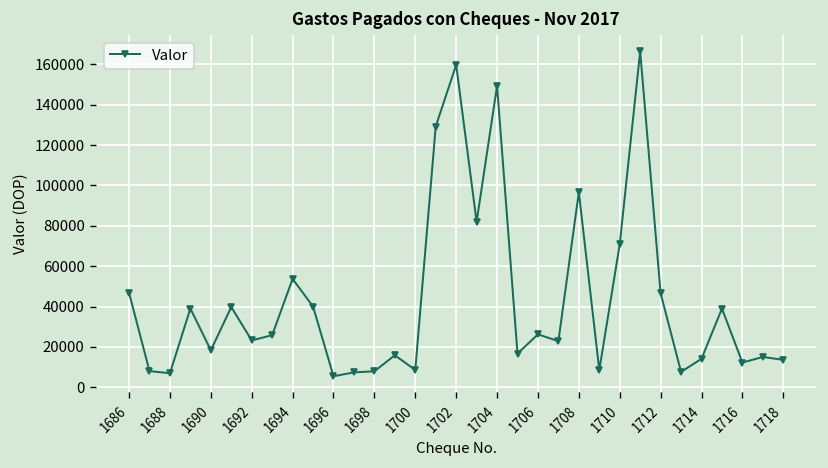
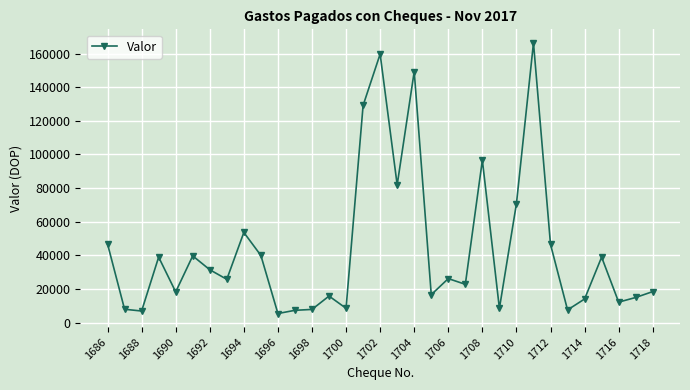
1692: 23000 -> 32000
1718: 14000 -> 19000
